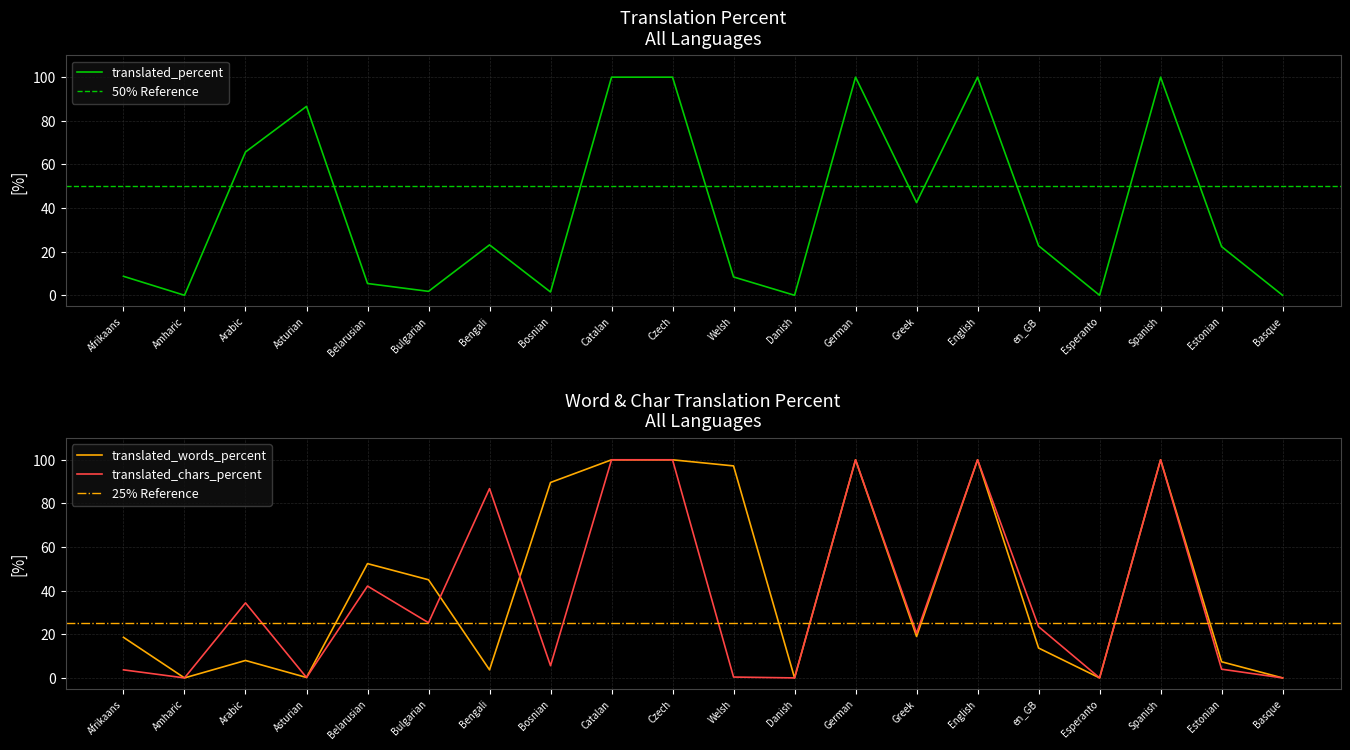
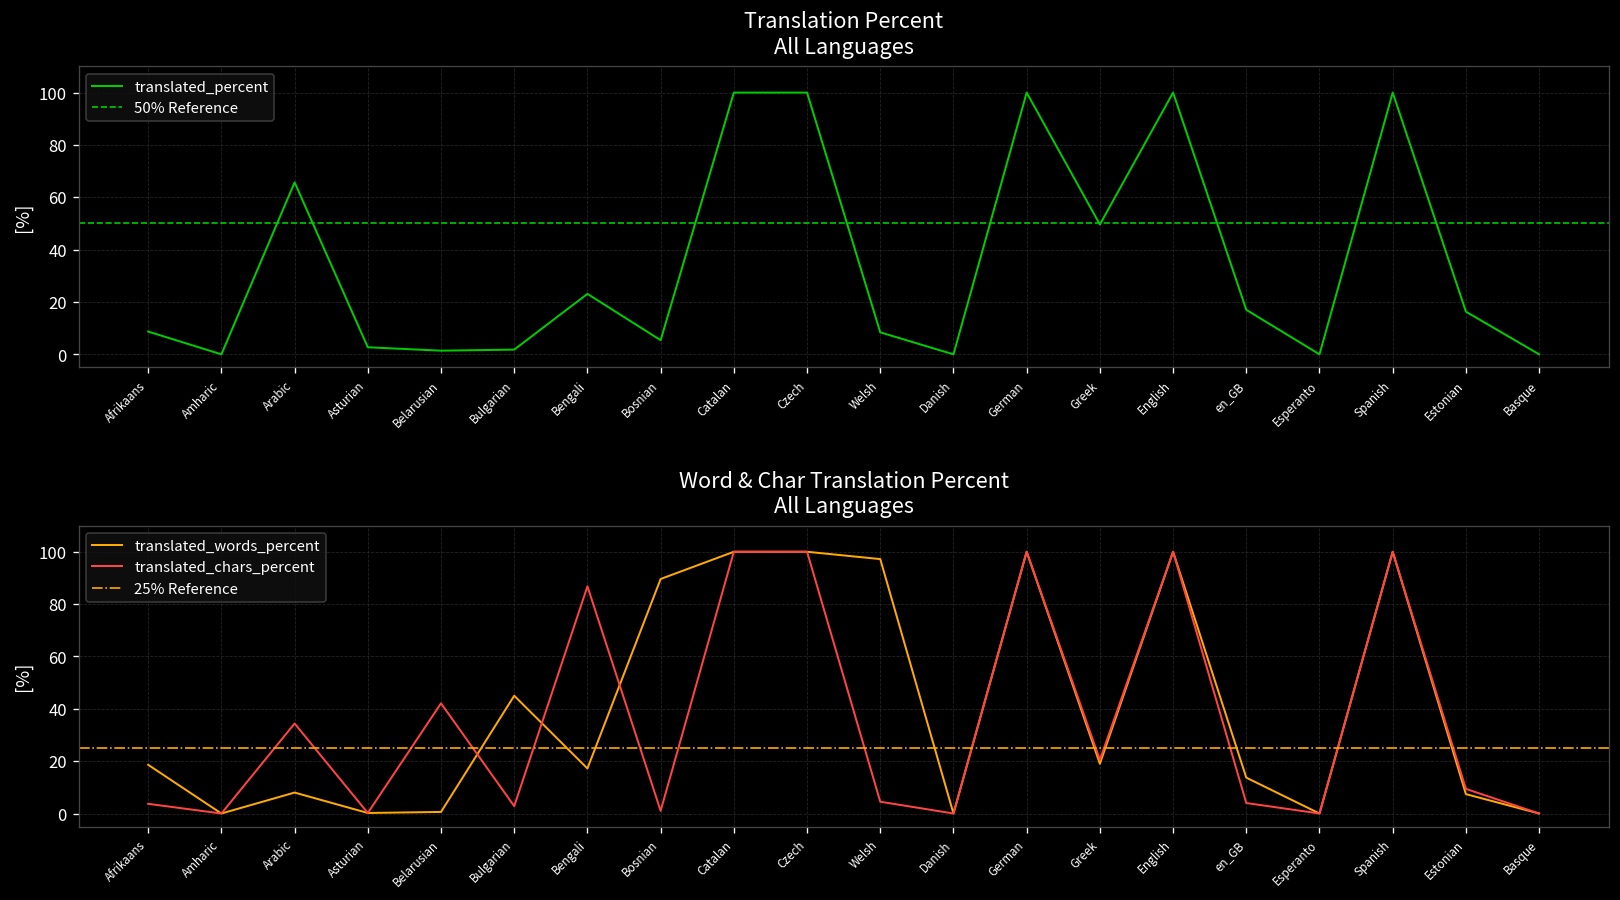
Translation Percent All Languages, Asturian: 87 -> 3
Translation Percent All Languages, Belarusian: 5 -> 1
Translation Percent All Languages, Bosnian: 2 -> 5
Translation Percent All Languages, Greek: 43 -> 50
Translation Percent All Languages, en_GB: 23 -> 17
Translation Percent All Languages, Estonian: 22 -> 16
Word & Char Translation Percent All Languages, translated_words_percent, Belarusian: 52 -> 1
Word & Char Translation Percent All Languages, translated_chars_percent, Bulgarian: 25 -> 3
Word & Char Translation Percent All Languages, translated_words_percent, Bengali: 4 -> 17
Word & Char Translation Percent All Languages, translated_chars_percent, Bosnian: 6 -> 1
Word & Char Translation Percent All Languages, translated_chars_percent, Welsh: 0 -> 5
Word & Char Translation Percent All Languages, translated_chars_percent, en_GB: 24 -> 4
Word & Char Translation Percent All Languages, translated_chars_percent, Estonian: 4 -> 9
